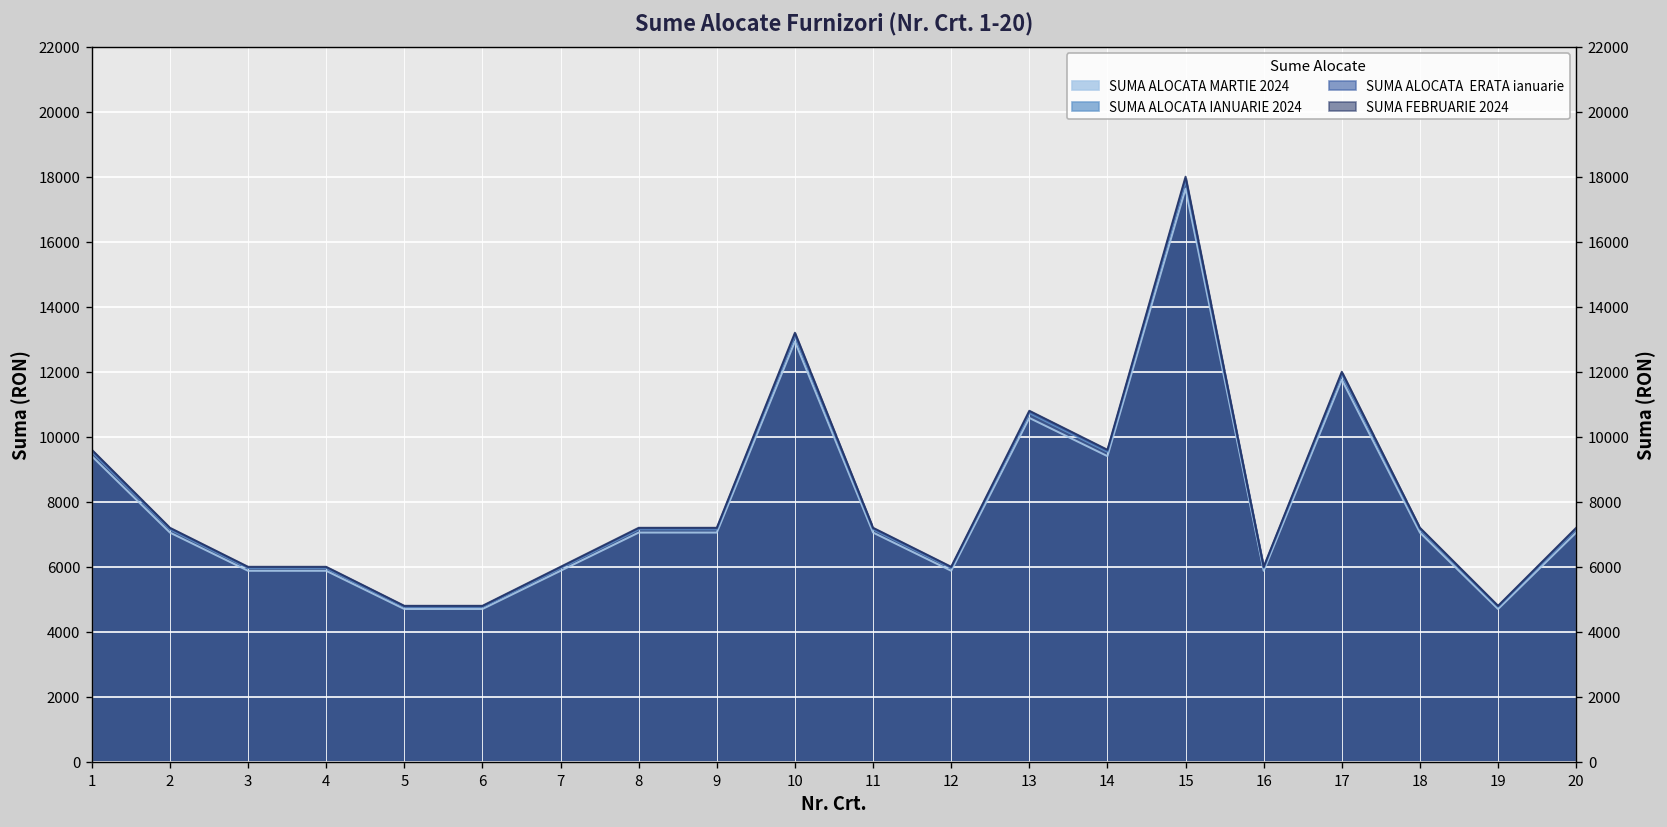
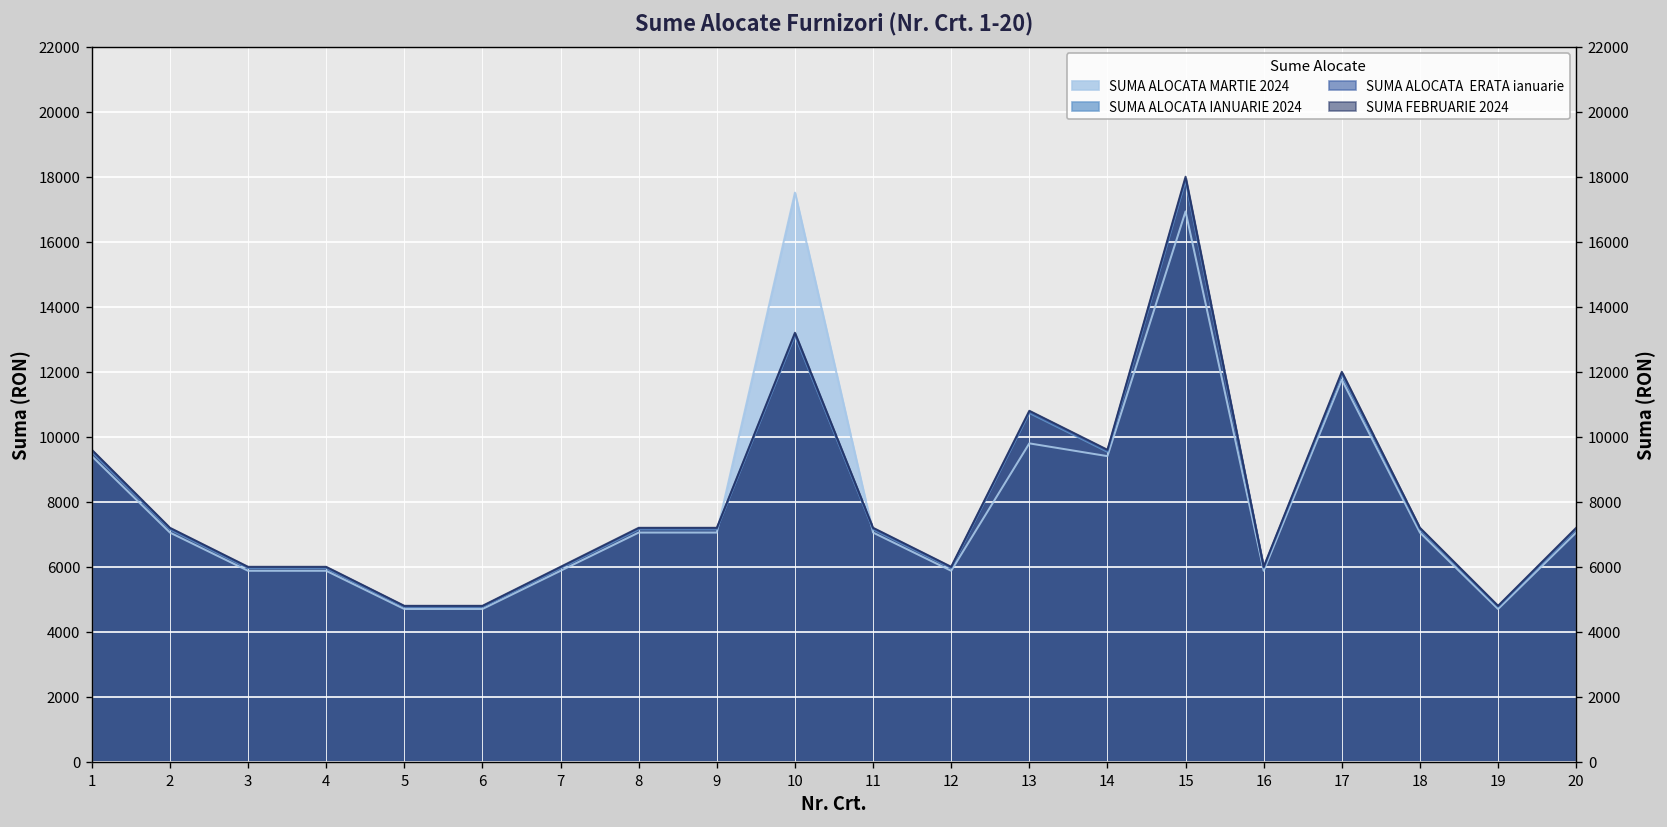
SUMA ALOCATA MARTIE 2024, 10: 12900 -> 17500
SUMA ALOCATA MARTIE 2024, 13: 10600 -> 9800
SUMA ALOCATA MARTIE 2024, 15: 17600 -> 16900
